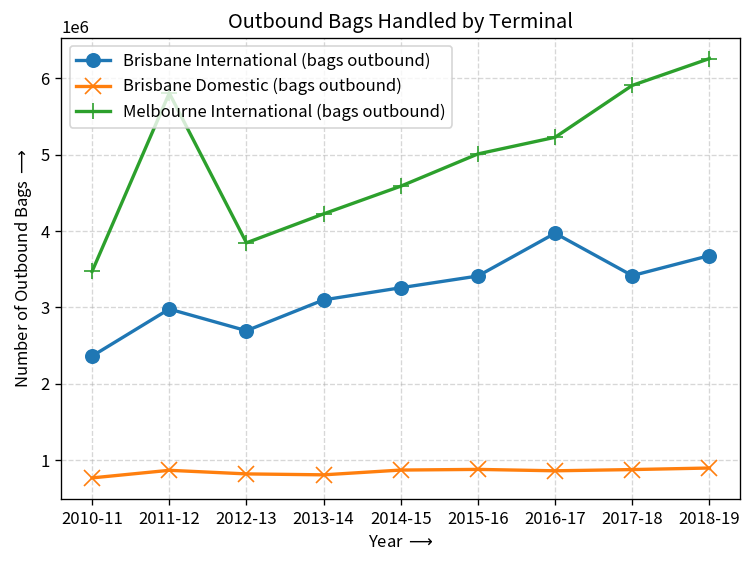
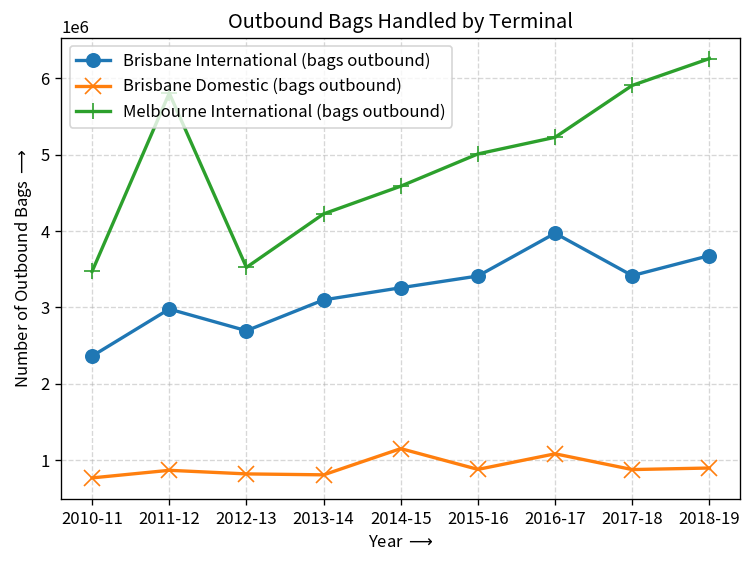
Melbourne International (bags outbound), 2012-13: 3800000 -> 3500000
Brisbane Domestic (bags outbound), 2014-15: 900000 -> 1200000
Brisbane Domestic (bags outbound), 2016-17: 900000 -> 1100000
